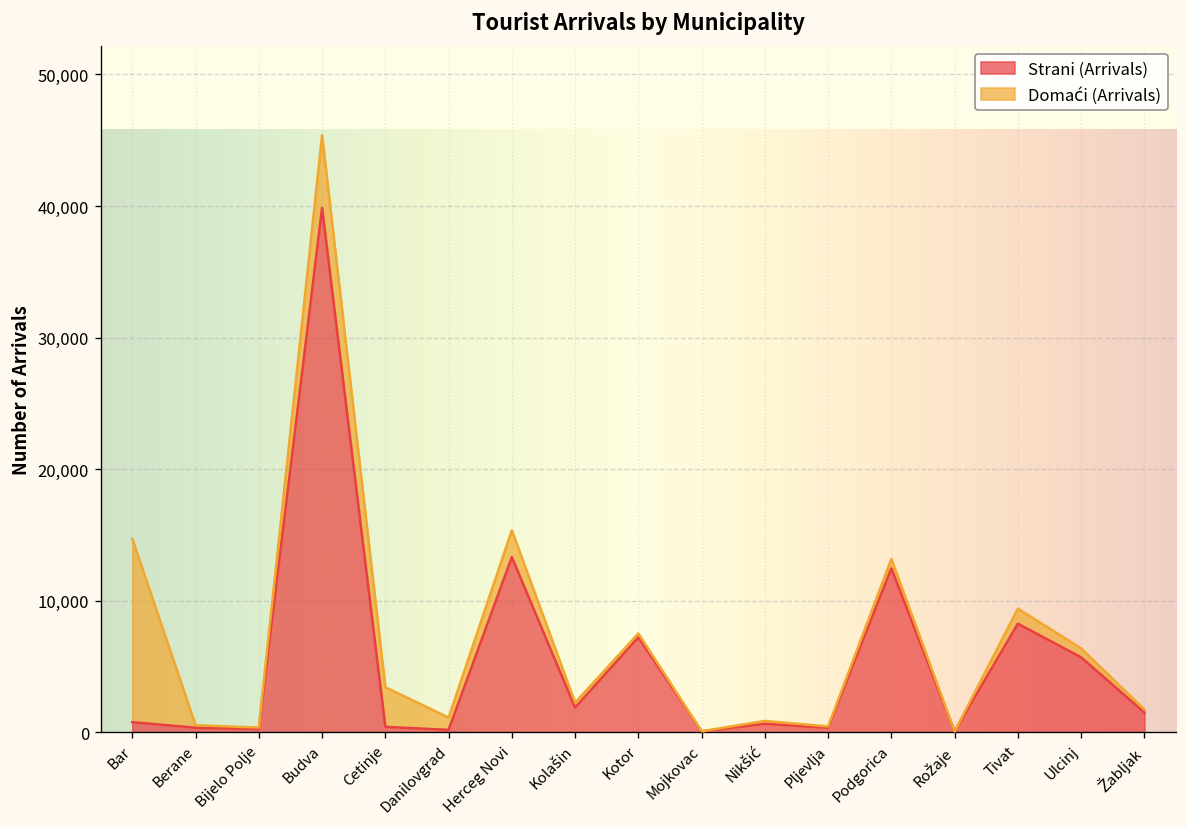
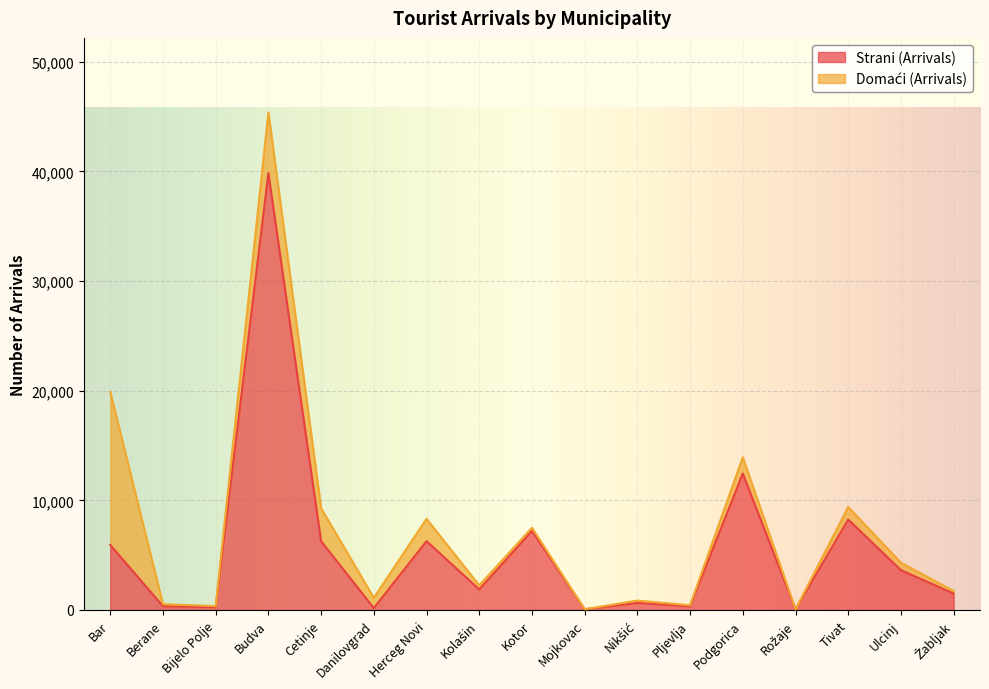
Strani (Arrivals), Bar: 800 -> 5,900
Strani (Arrivals), Cetinje: 400 -> 6,300
Strani (Arrivals), Herceg Novi: 13,300 -> 6,300
Domaći (Arrivals), Podgorica: 700 -> 1,500
Strani (Arrivals), Ulcinj: 5,700 -> 3,600
